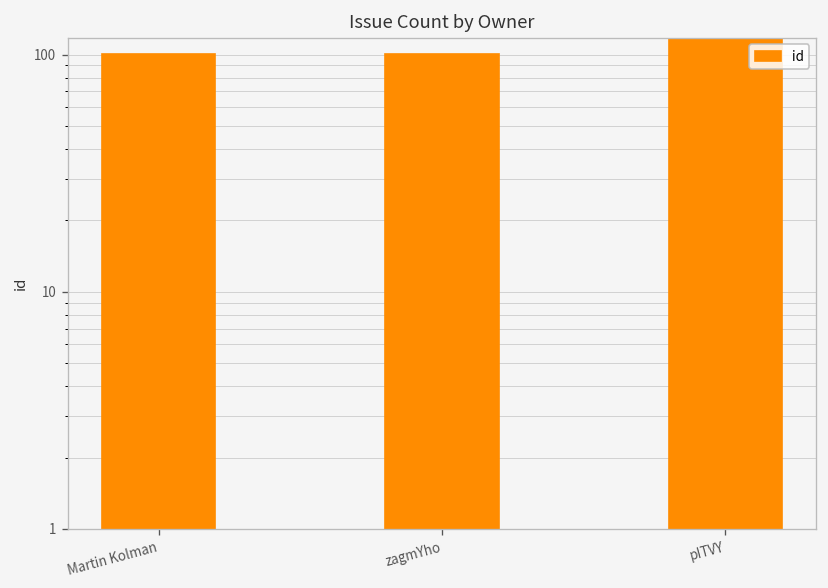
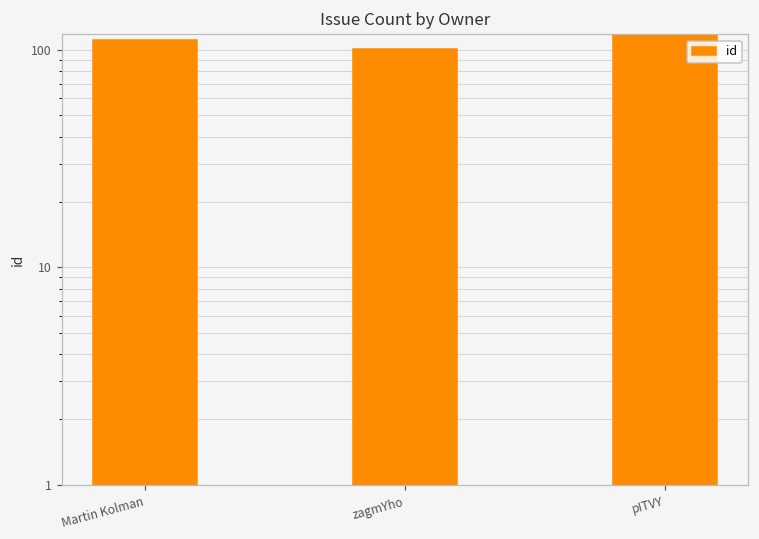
Martin Kolman: 100 -> 110
